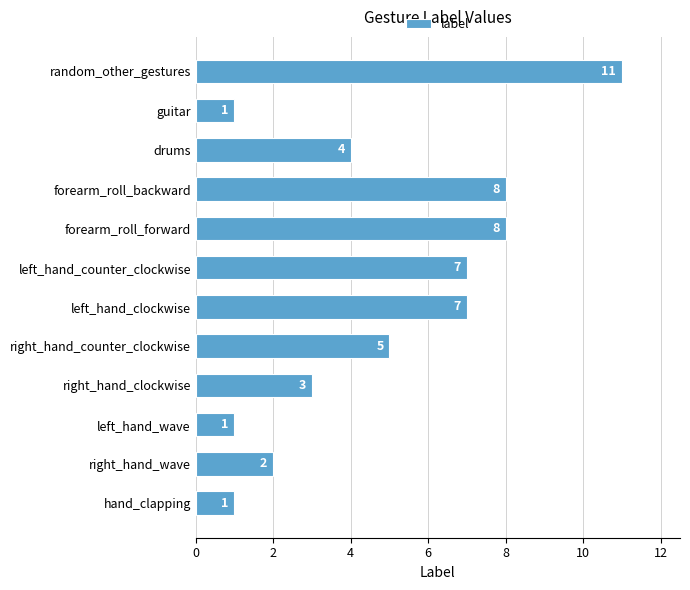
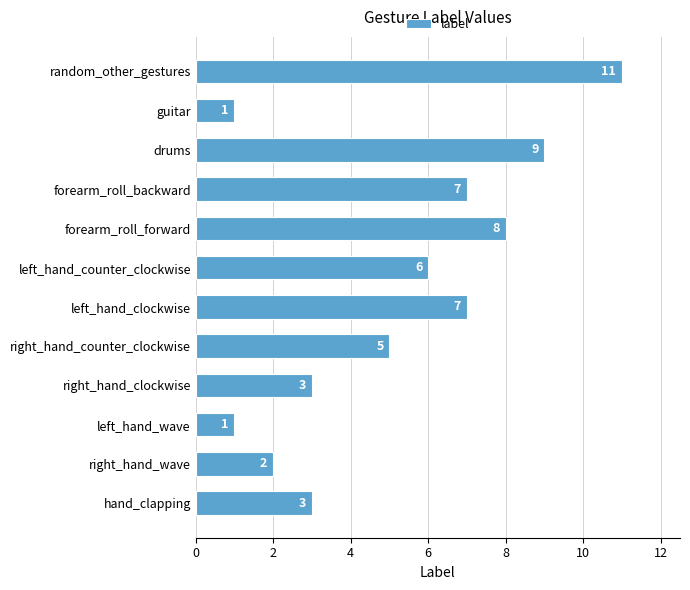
drums: 4 -> 9
forearm_roll_backward: 8 -> 7
left_hand_counter_clockwise: 7 -> 6
hand_clapping: 1 -> 3
